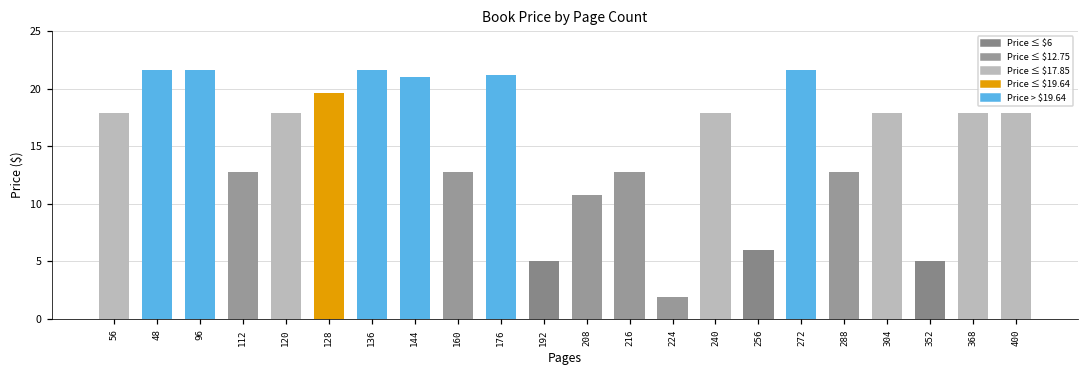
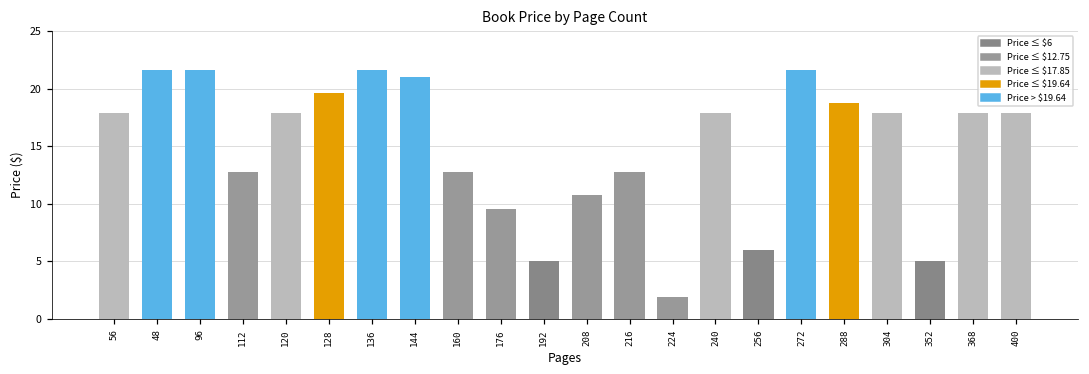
176: 21.2 -> 9.5
288: 12.8 -> 18.7
